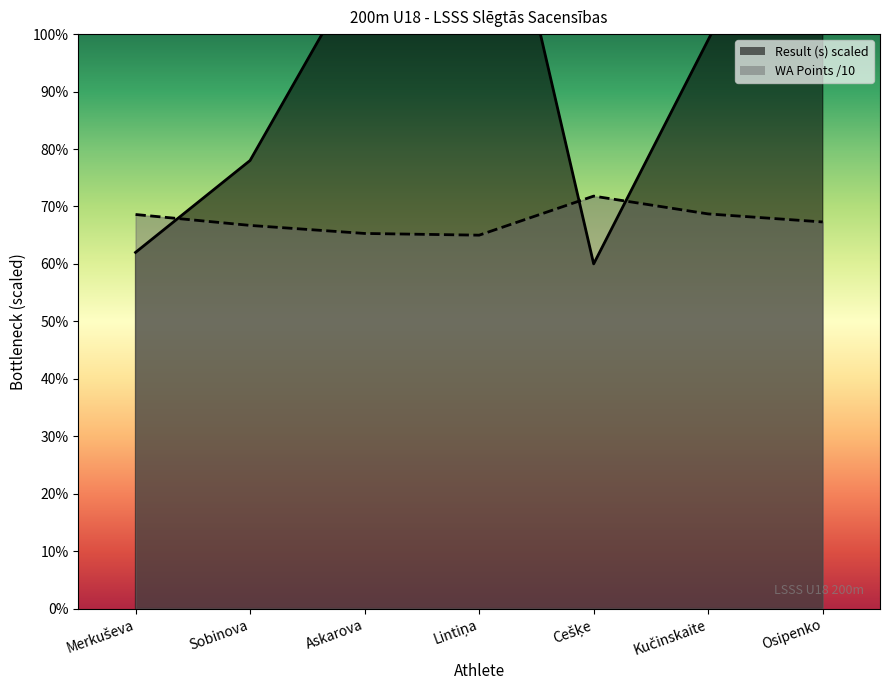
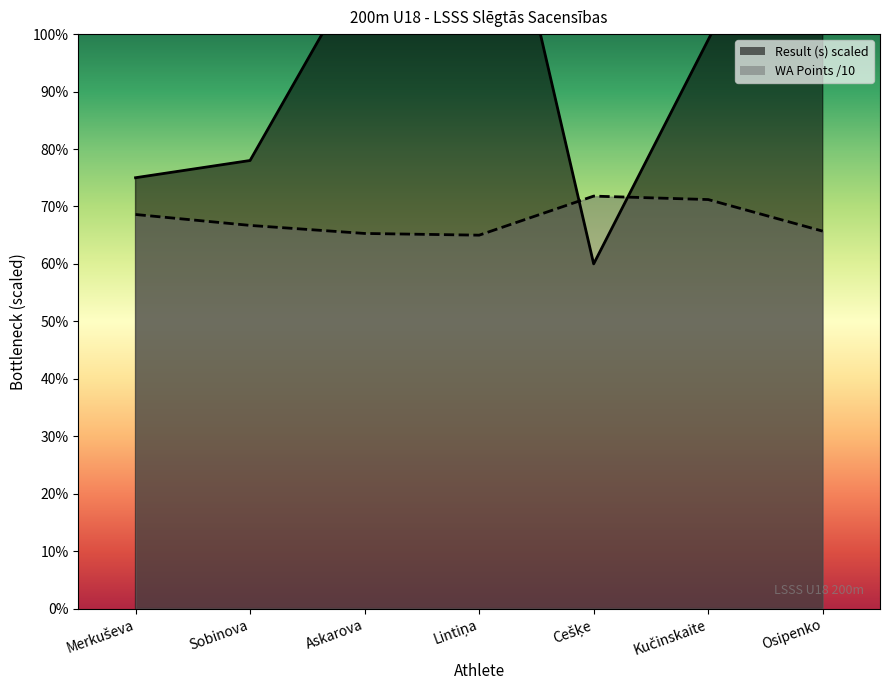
Result (s) scaled, Merkuševa: 62% -> 75%
WA Points /10, Kučinskaite: 69% -> 71%
WA Points /10, Osipenko: 67% -> 66%
